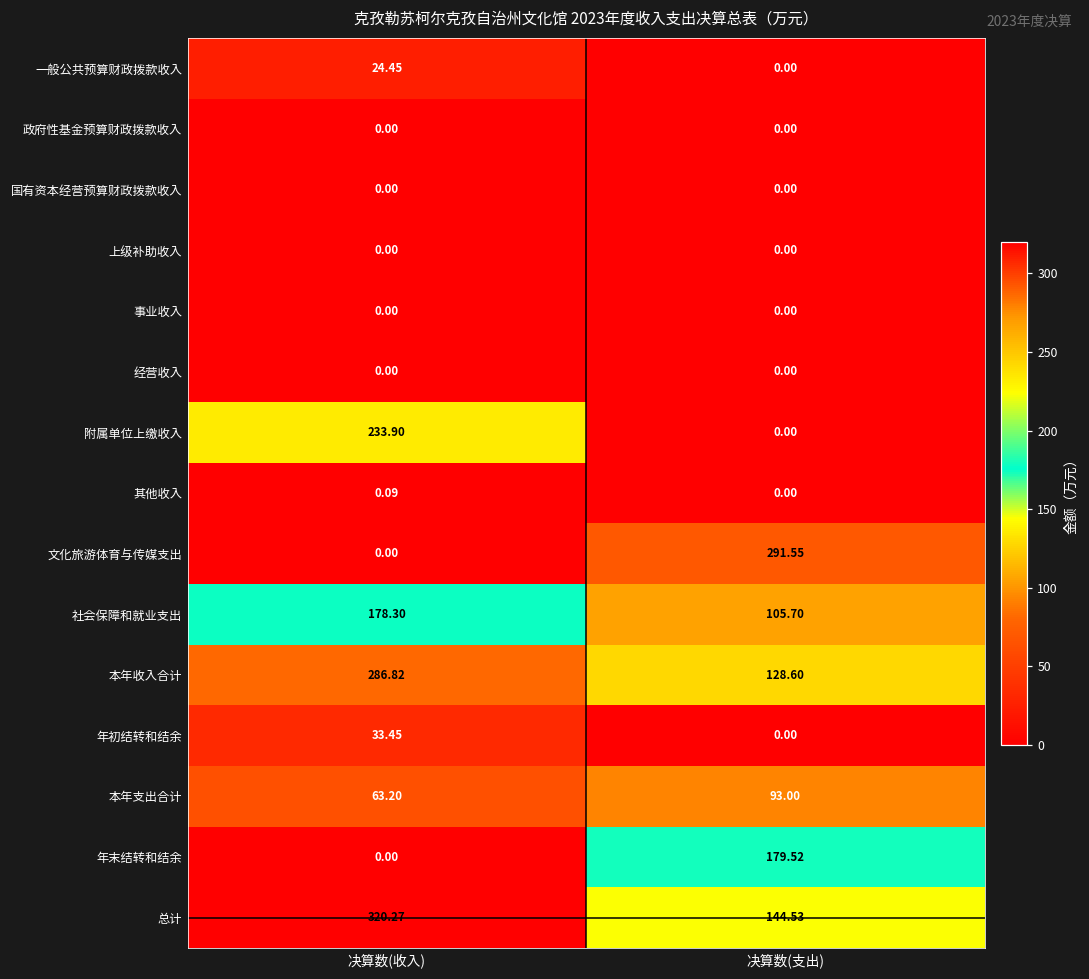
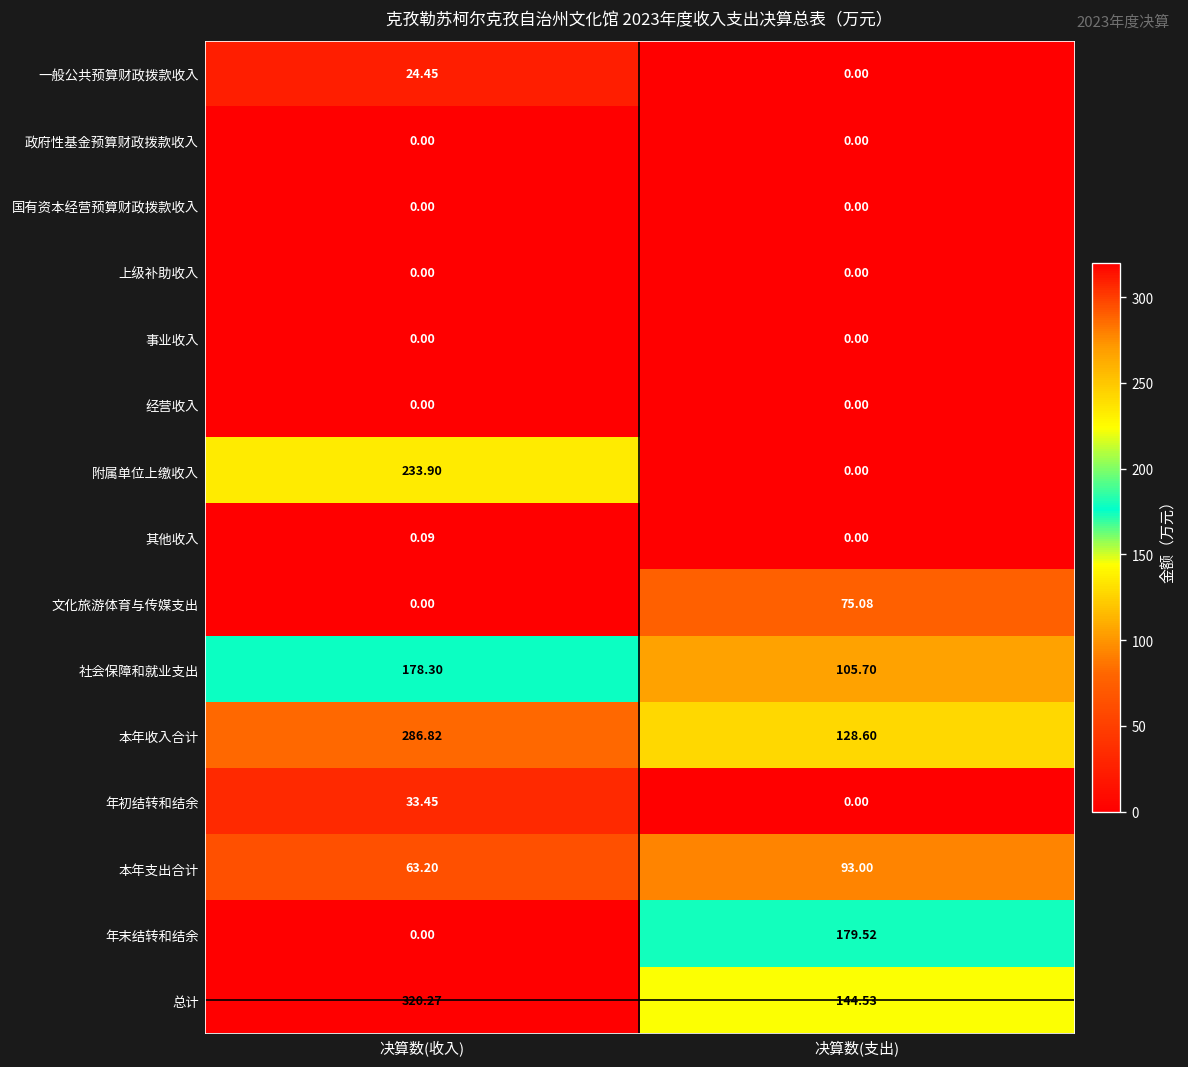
文化旅游体育与传媒支出, 决算数(支出): 291.55 -> 75.08
